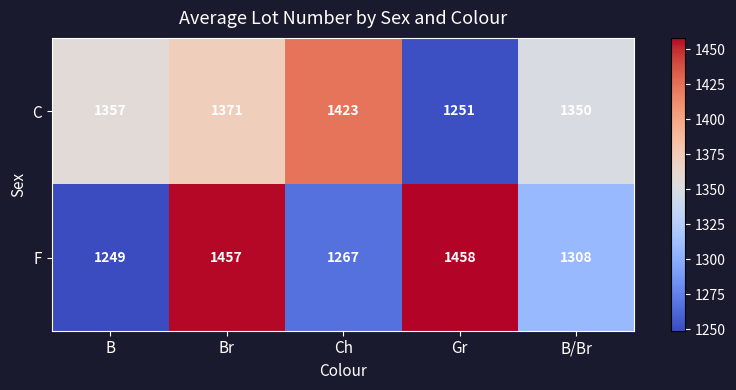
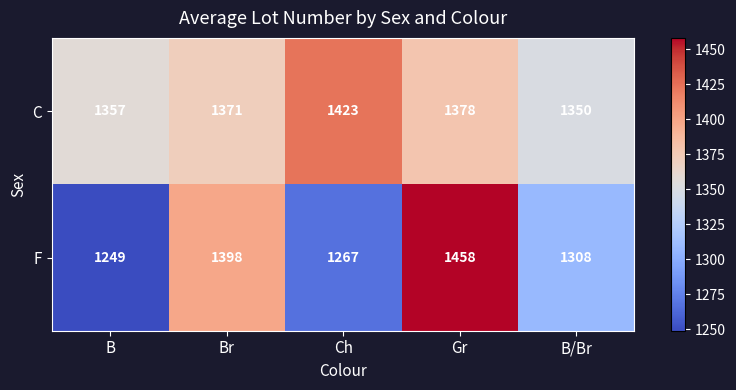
C, Gr: 1251 -> 1378
F, Br: 1457 -> 1398
